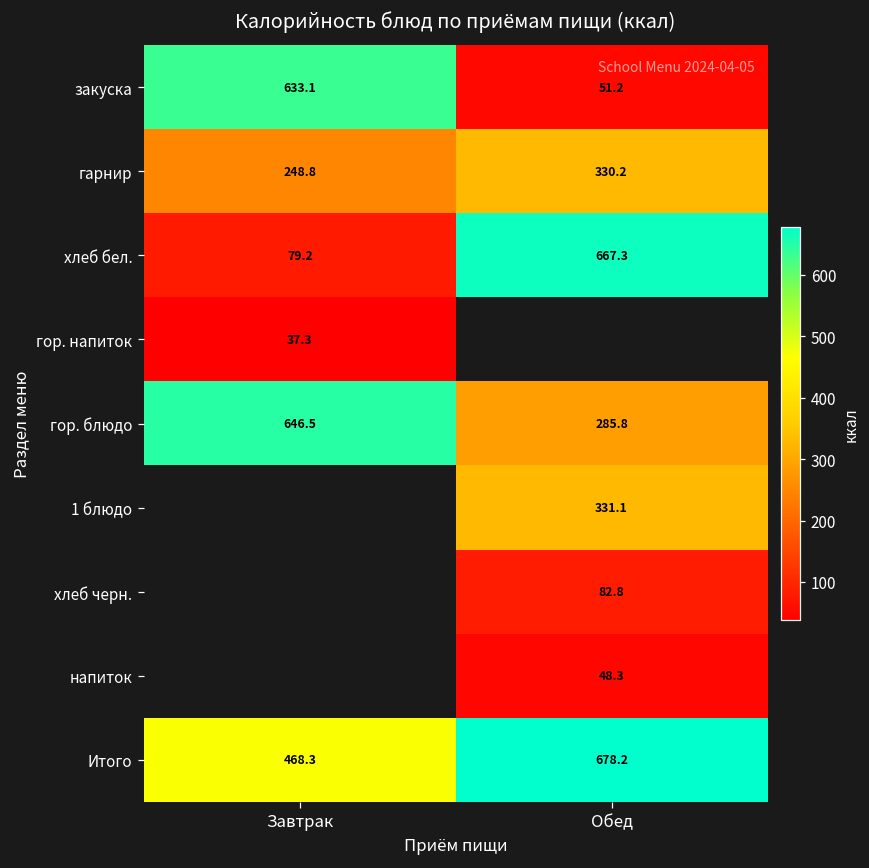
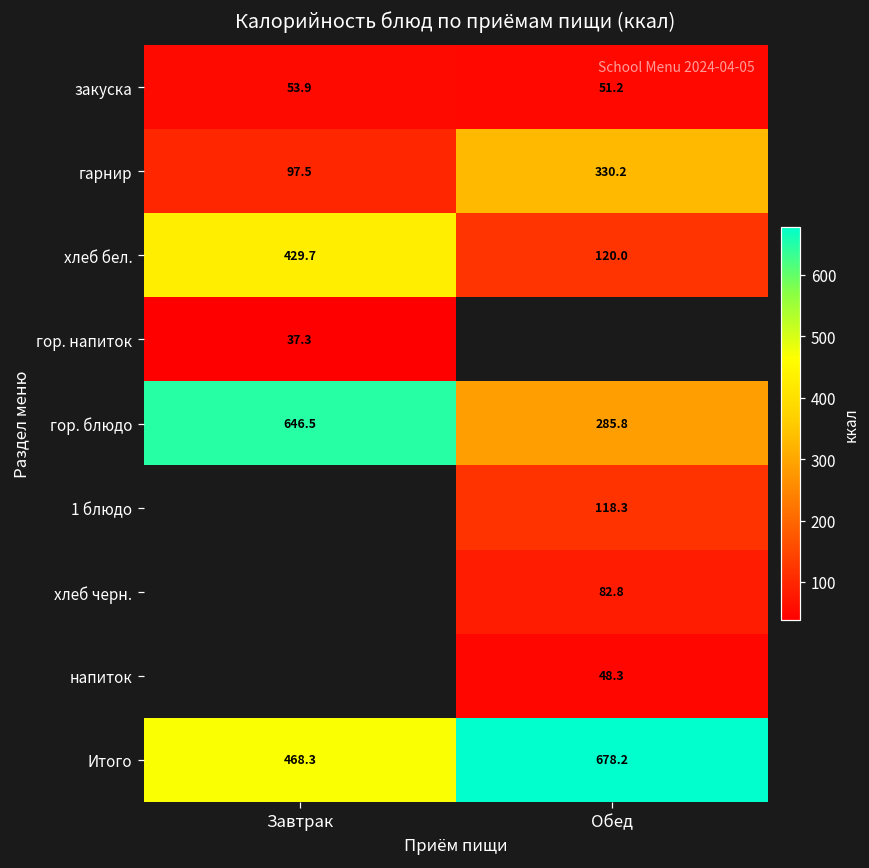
закуска, Завтрак: 633.1 -> 53.9
гарнир, Завтрак: 248.8 -> 97.5
хлеб бел., Завтрак: 79.2 -> 429.7
хлеб бел., Обед: 667.3 -> 120.0
1 блюдо, Обед: 331.1 -> 118.3
